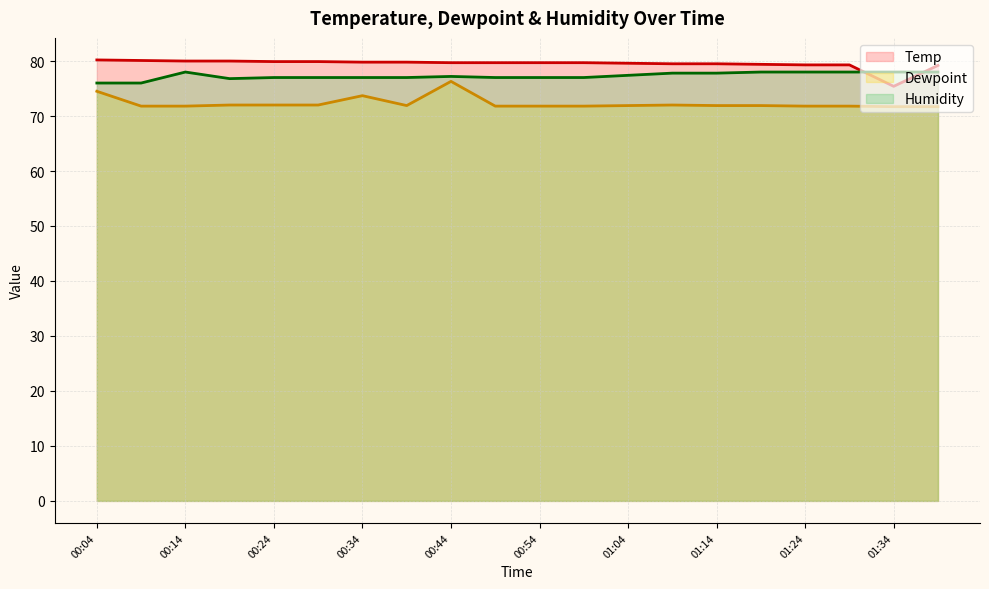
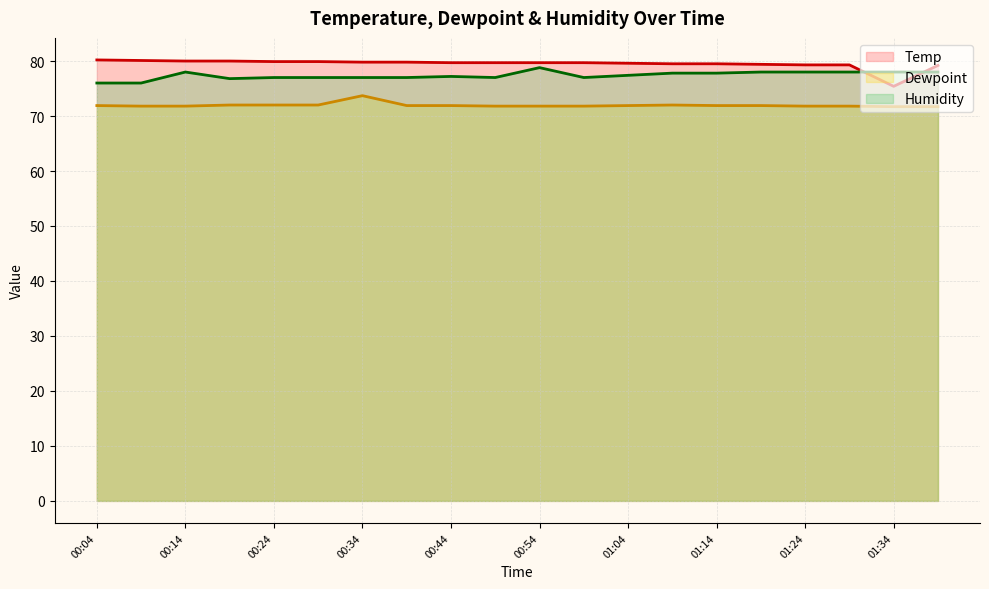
Dewpoint, 00:04: 75 -> 72
Dewpoint, 00:44: 76 -> 72
Humidity, 00:54: 77 -> 79
